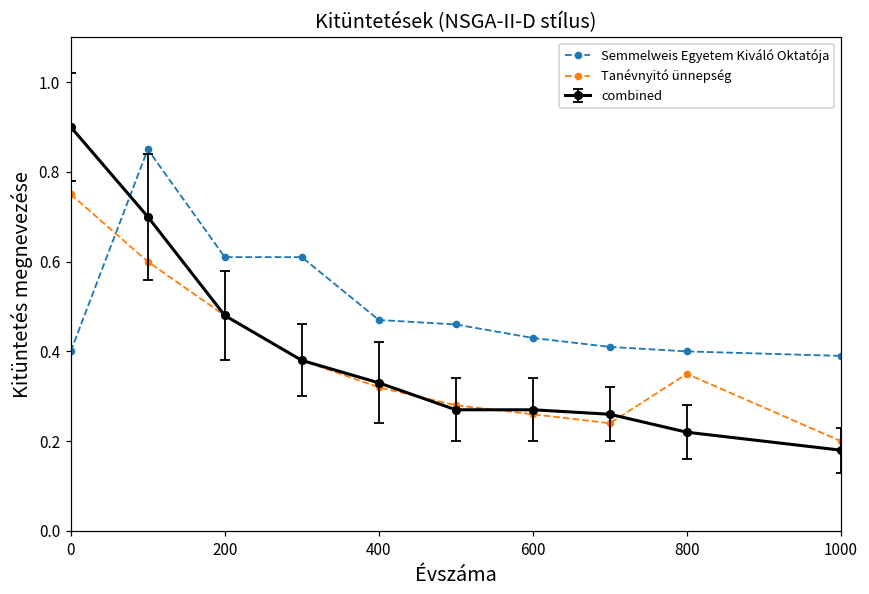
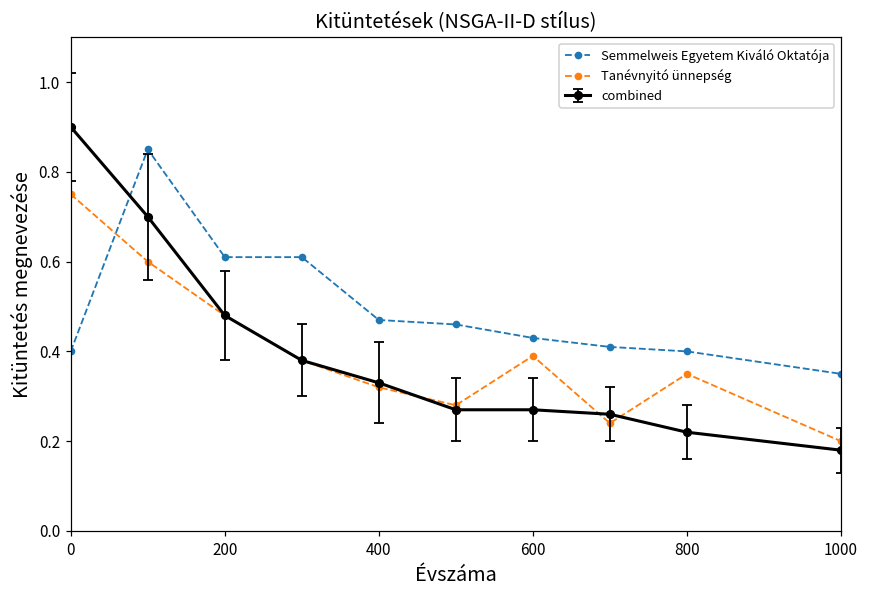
Tanévnyitó ünnepség, 600: 0.26 -> 0.39
Semmelweis Egyetem Kiváló Oktatója, 1000: 0.39 -> 0.35
